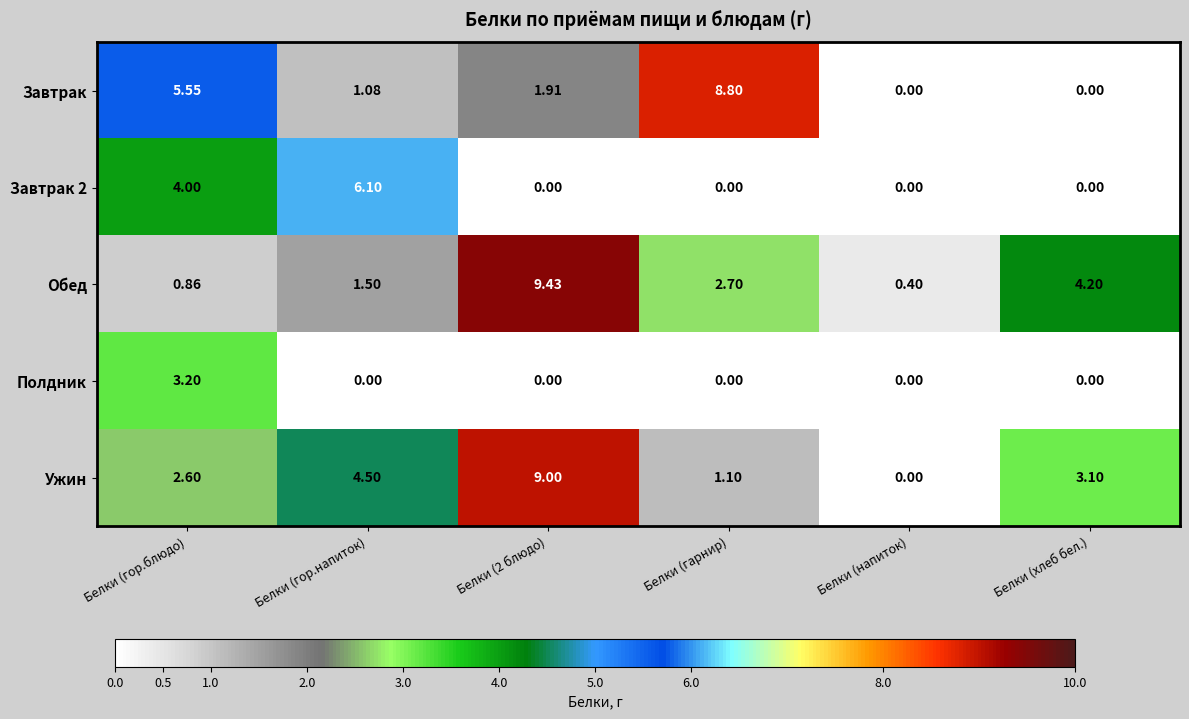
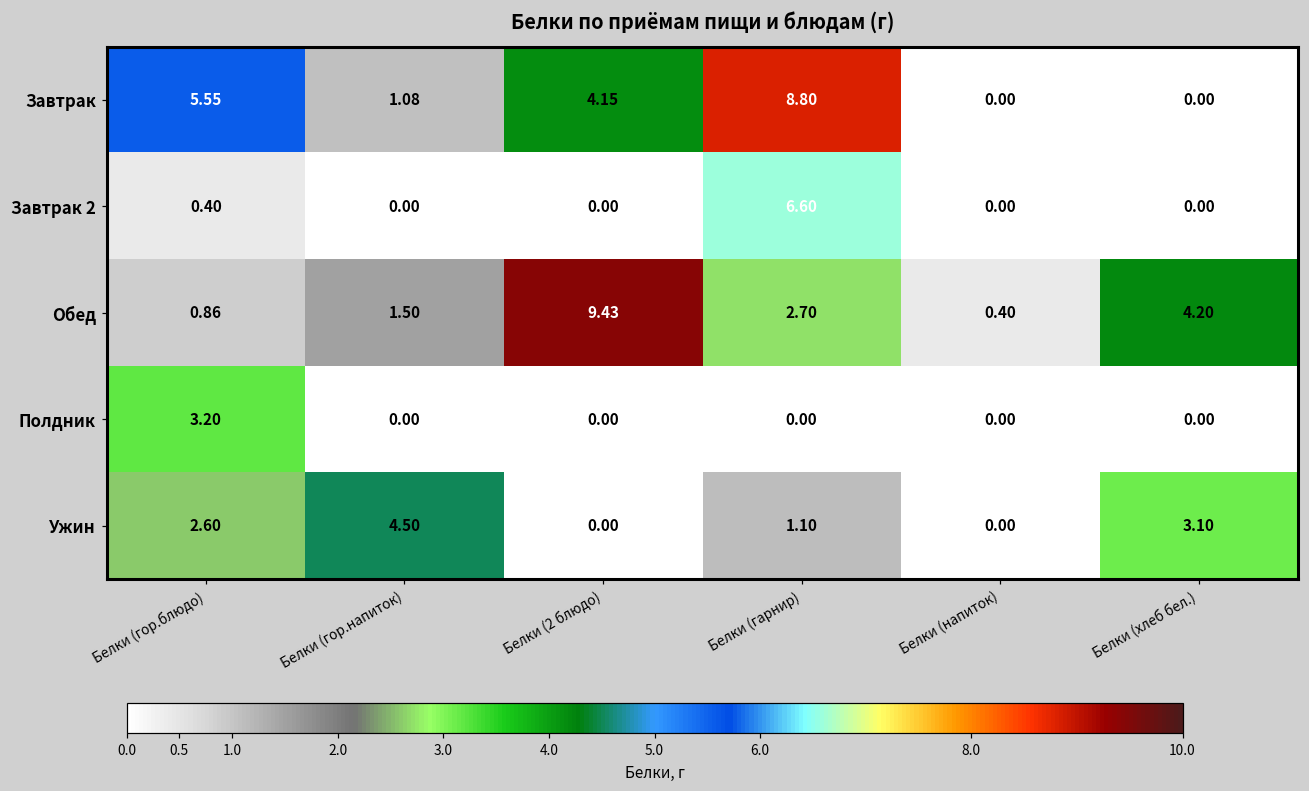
Завтрак, Белки (2 блюдо): 1.91 -> 4.15
Завтрак 2, Белки (гор.блюдо): 4.00 -> 0.40
Завтрак 2, Белки (гор.напиток): 6.10 -> 0.00
Завтрак 2, Белки (гарнир): 0.00 -> 6.60
Ужин, Белки (2 блюдо): 9.00 -> 0.00
